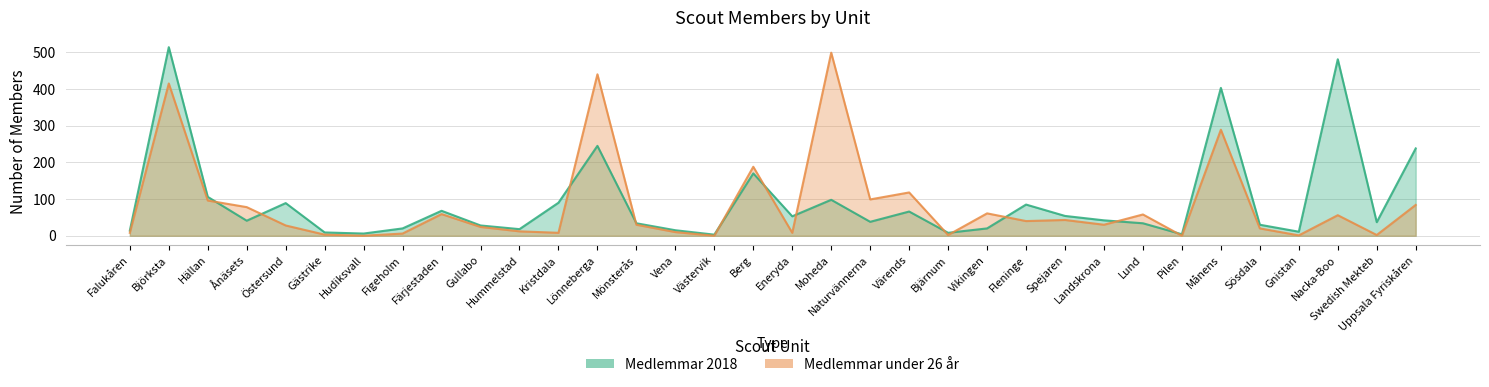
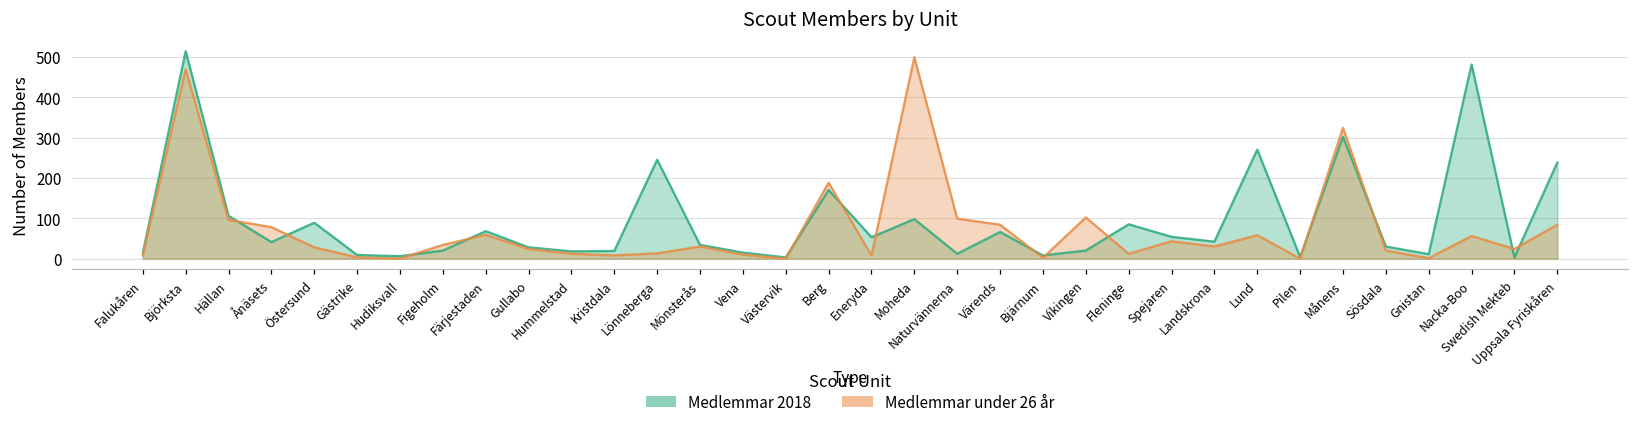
Medlemmar under 26 år, Björksta: 420 -> 470
Medlemmar under 26 år, Figeholm: 10 -> 30
Medlemmar 2018, Kristdala: 90 -> 20
Medlemmar under 26 år, Lönneberga: 440 -> 10
Medlemmar 2018, Naturvännerna: 40 -> 10
Medlemmar under 26 år, Värends: 120 -> 80
Medlemmar under 26 år, Vikingen: 60 -> 100
Medlemmar under 26 år, Fleninge: 40 -> 10
Medlemmar 2018, Lund: 30 -> 270
Medlemmar 2018, Månens: 400 -> 300
Medlemmar under 26 år, Månens: 290 -> 320
Medlemmar 2018, Swedish Mekteb: 40 -> 0
Medlemmar under 26 år, Swedish Mekteb: 0 -> 20
